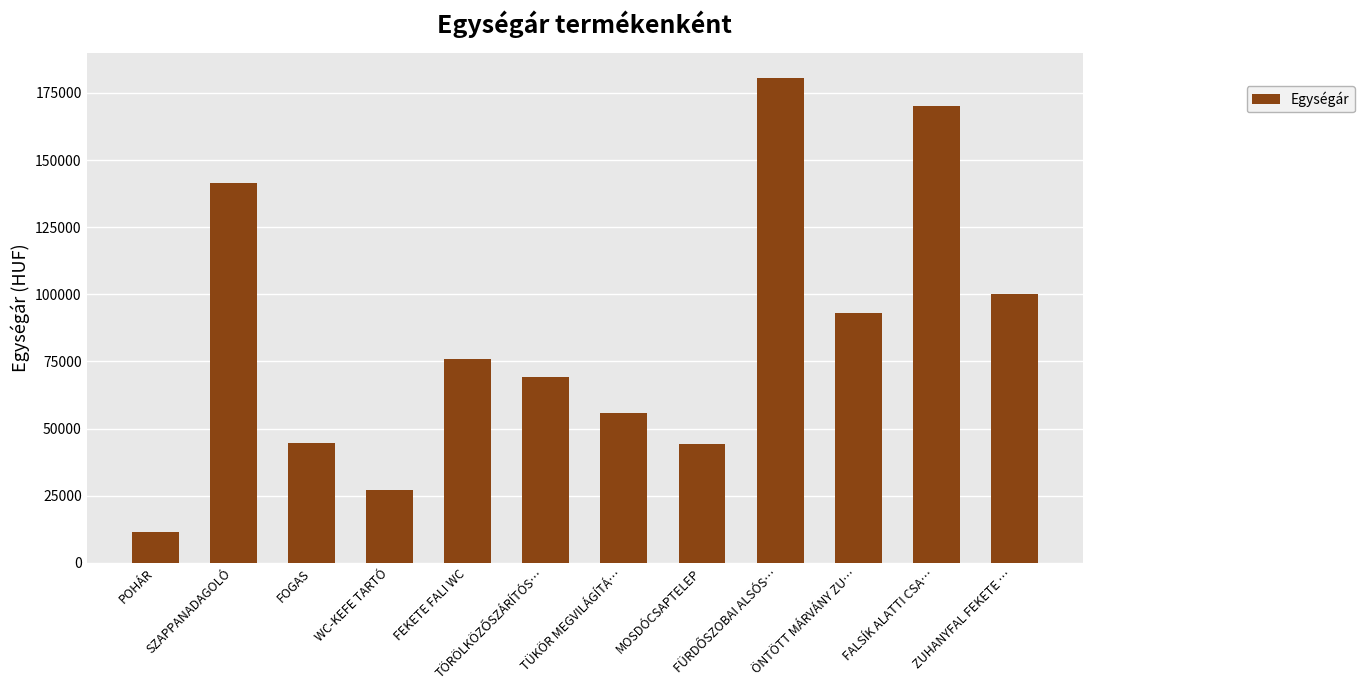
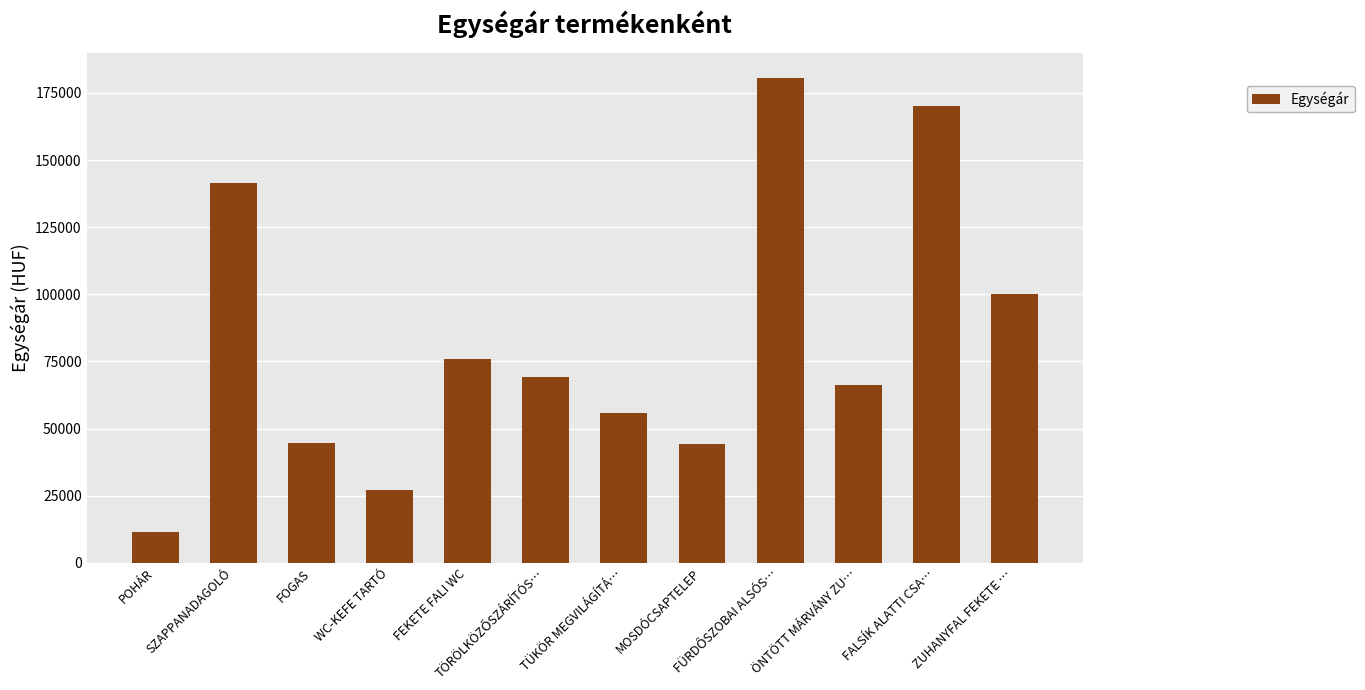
ÖNTÖTT MÁRVÁNY ZU…: 93000 -> 66000
